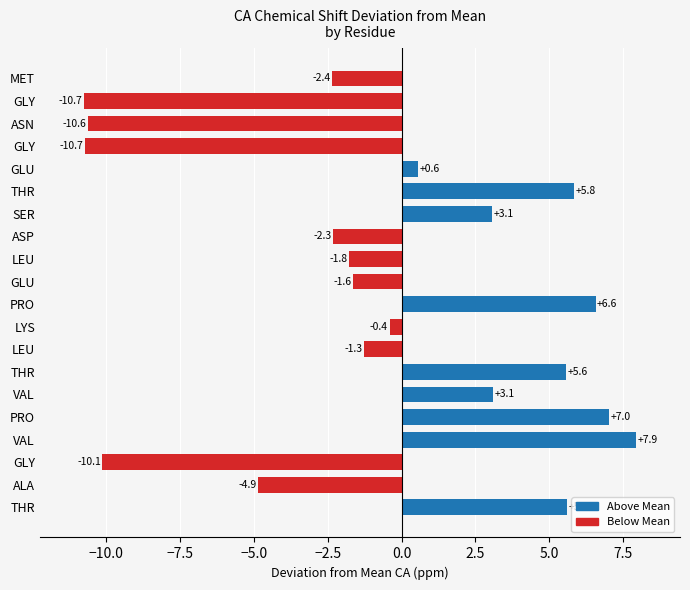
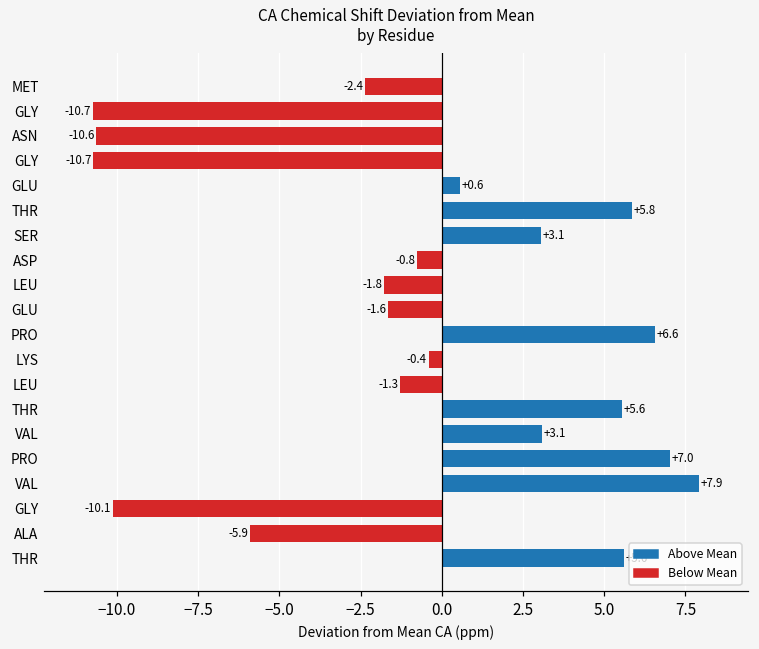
ASP: -2.3 -> -0.8
ALA: -4.9 -> -5.9
